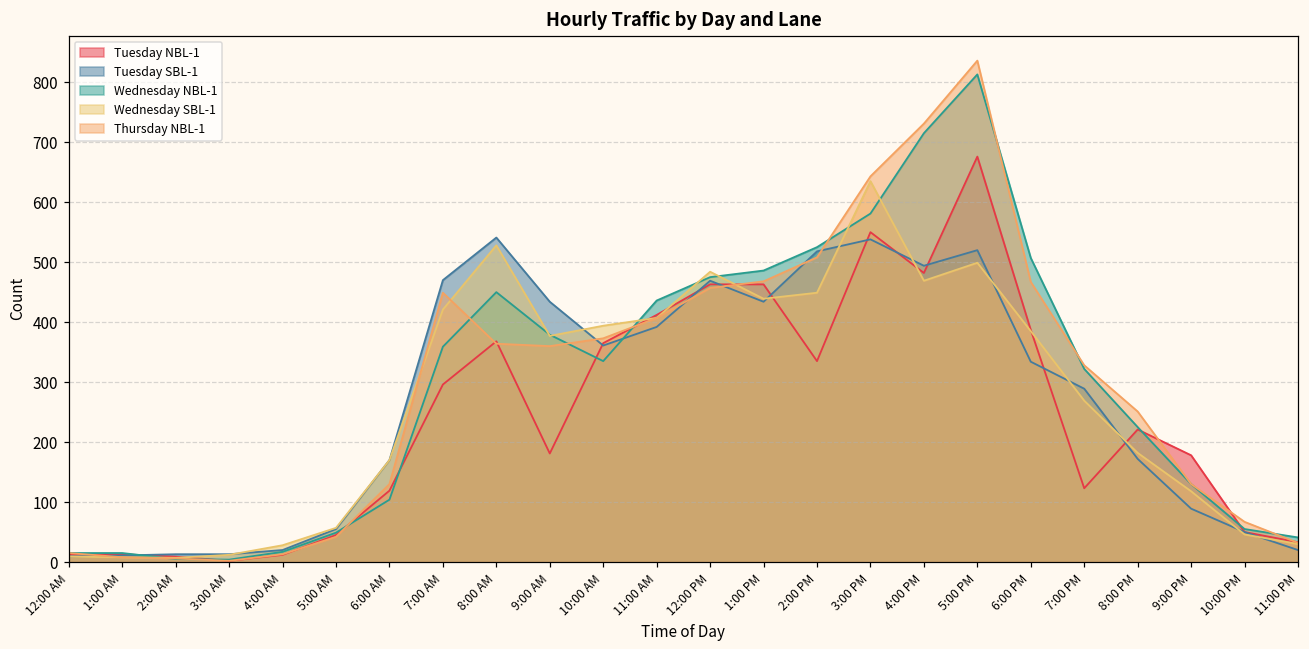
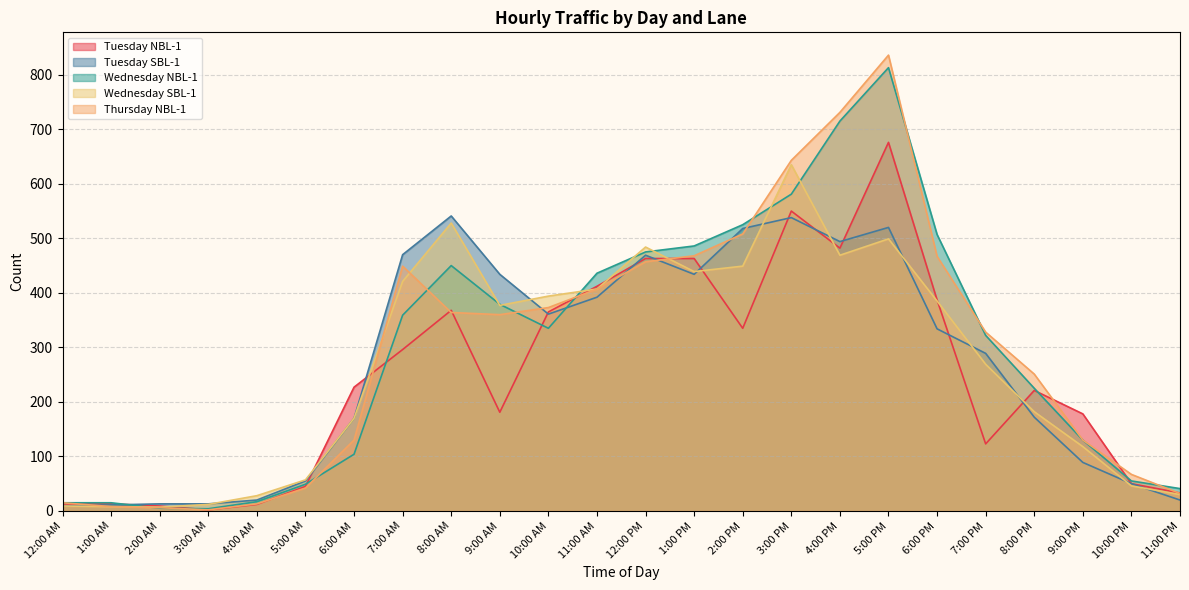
Tuesday NBL-1, 6:00 AM: 120 -> 230
